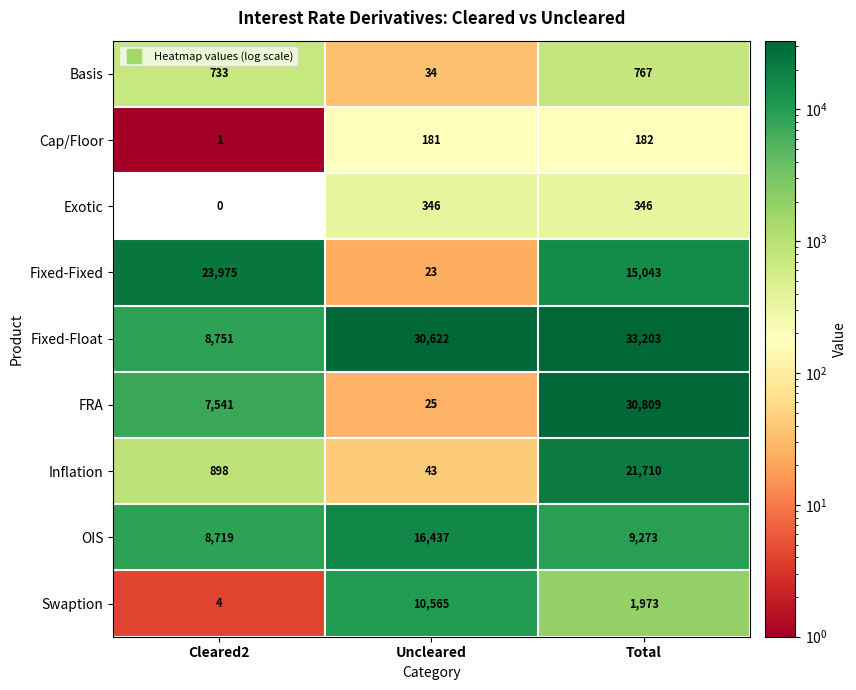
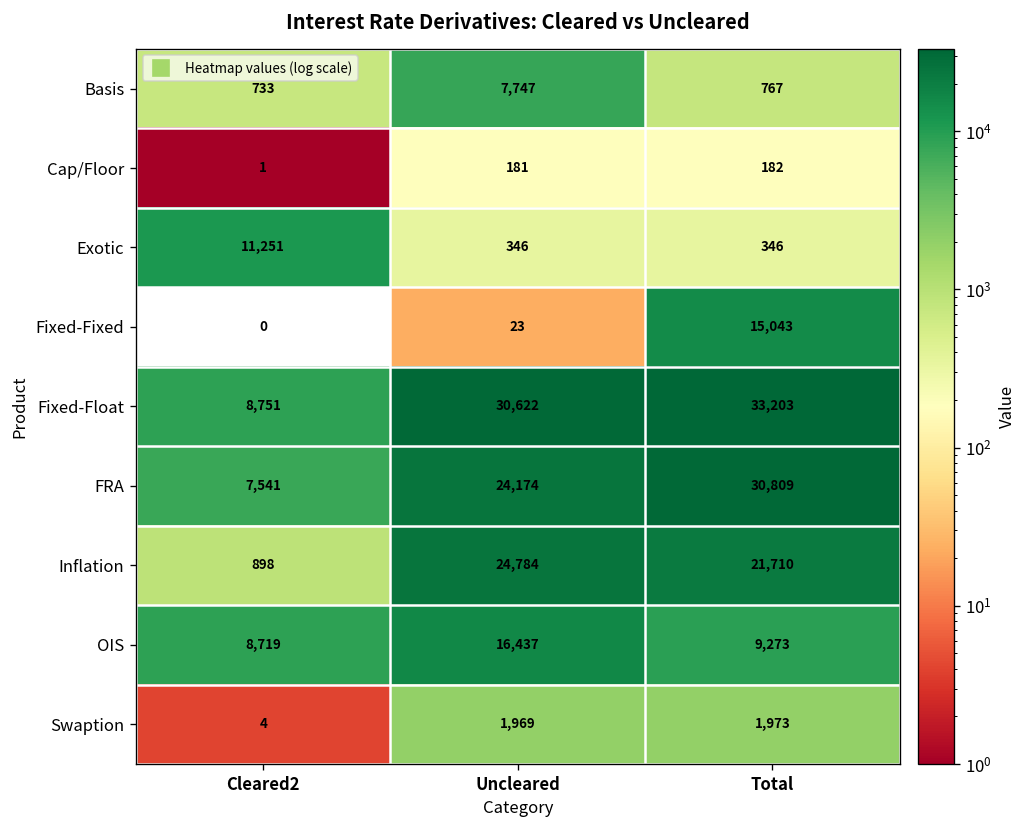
Basis, Uncleared: 34 -> 7,747
Exotic, Cleared2: 0 -> 11,251
Fixed-Fixed, Cleared2: 23,975 -> 0
FRA, Uncleared: 25 -> 24,174
Inflation, Uncleared: 43 -> 24,784
Swaption, Uncleared: 10,565 -> 1,969
